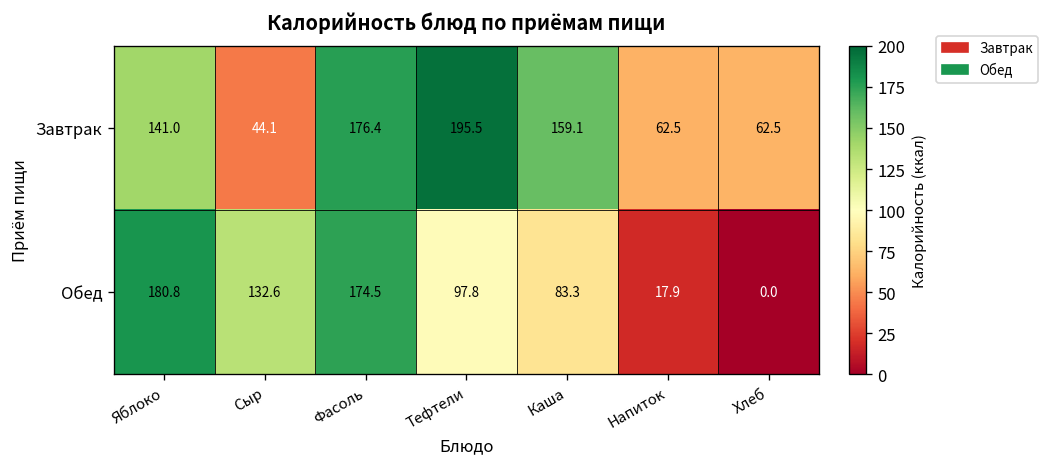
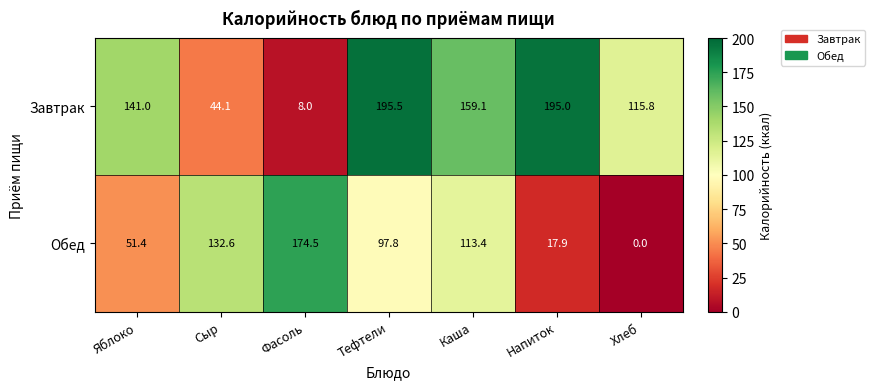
Завтрак, Фасоль: 176.4 -> 8.0
Завтрак, Напиток: 62.5 -> 195.0
Завтрак, Хлеб: 62.5 -> 115.8
Обед, Яблоко: 180.8 -> 51.4
Обед, Каша: 83.3 -> 113.4
